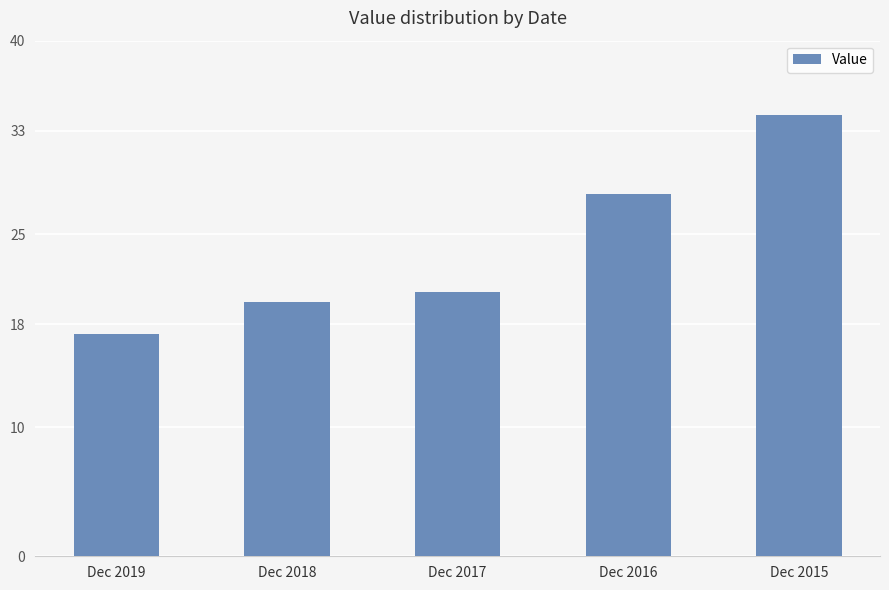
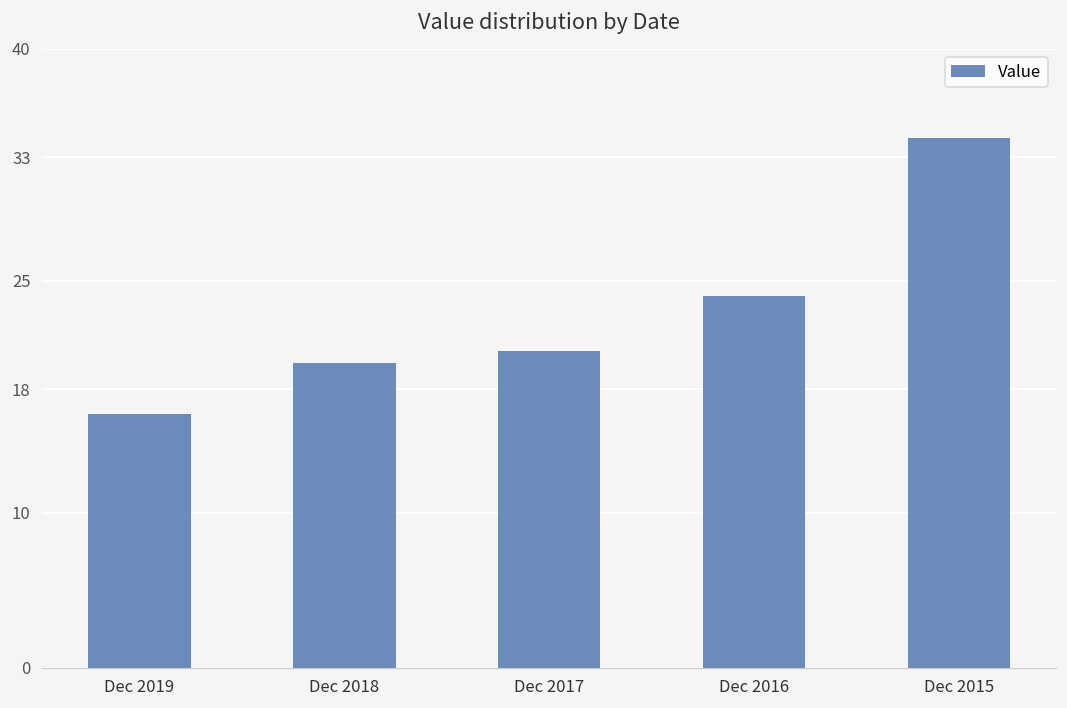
Dec 2019: 17.3 -> 16.4
Dec 2016: 28.1 -> 24.0
